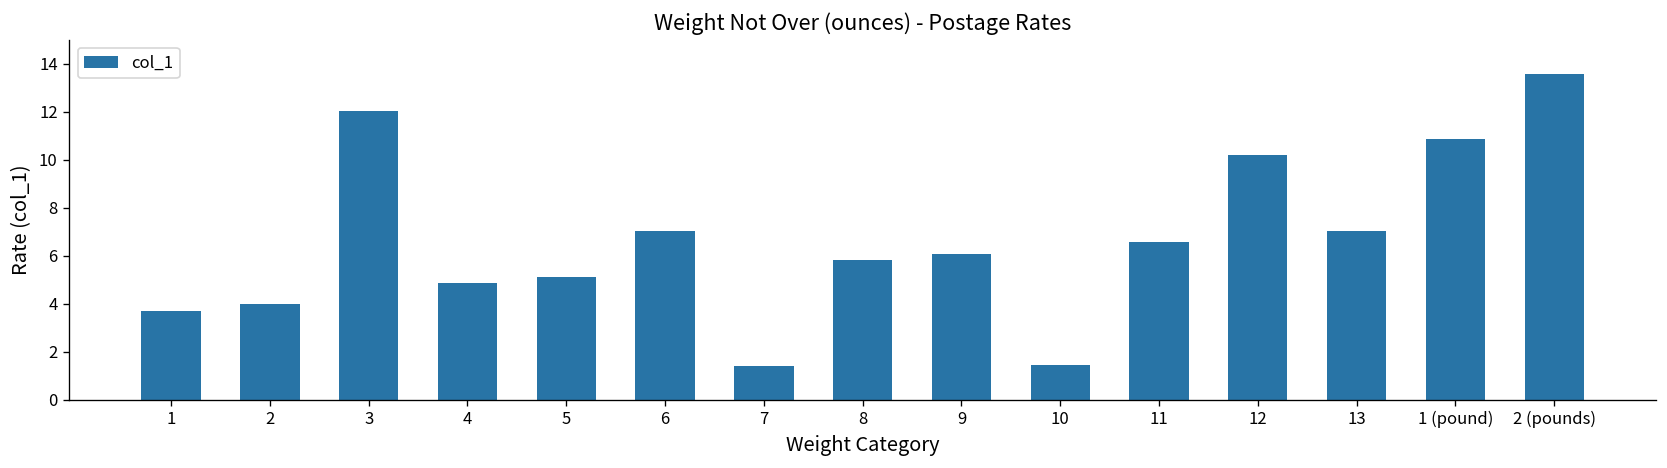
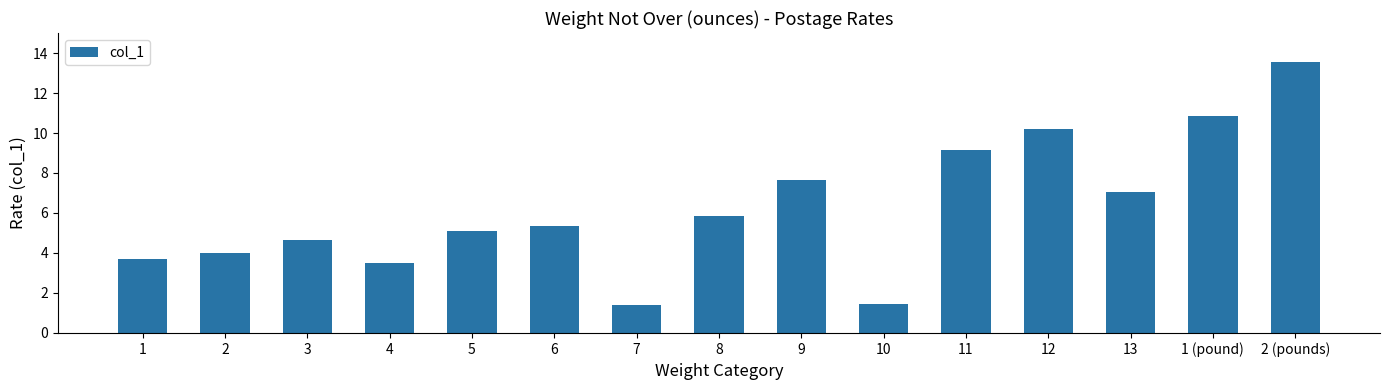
3: 12.0 -> 4.6
4: 4.9 -> 3.5
6: 7.0 -> 5.4
9: 6.1 -> 7.7
11: 6.6 -> 9.2
